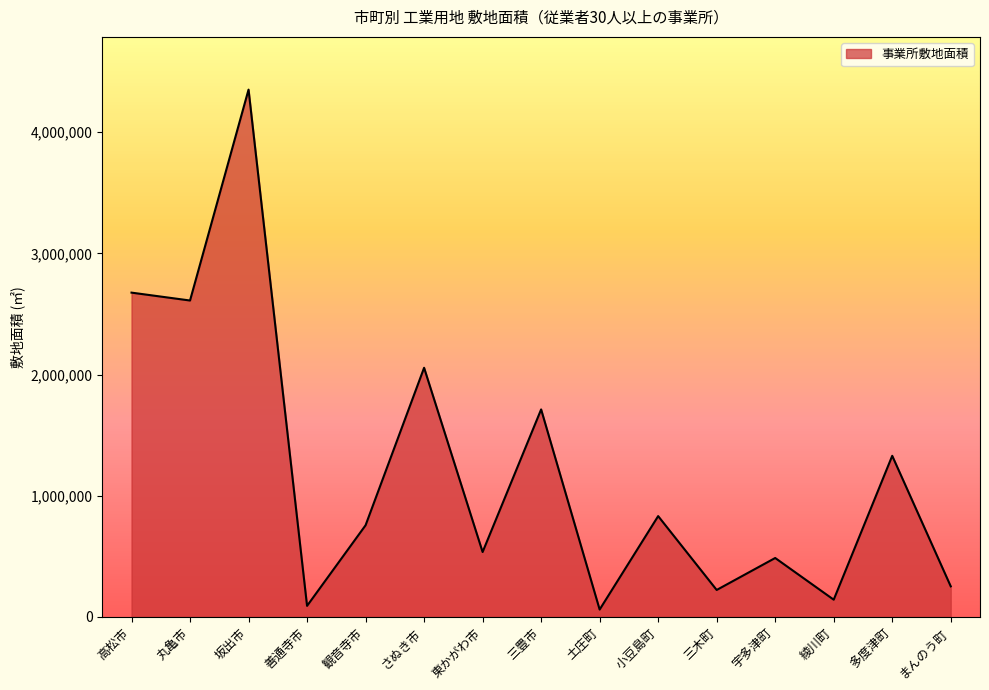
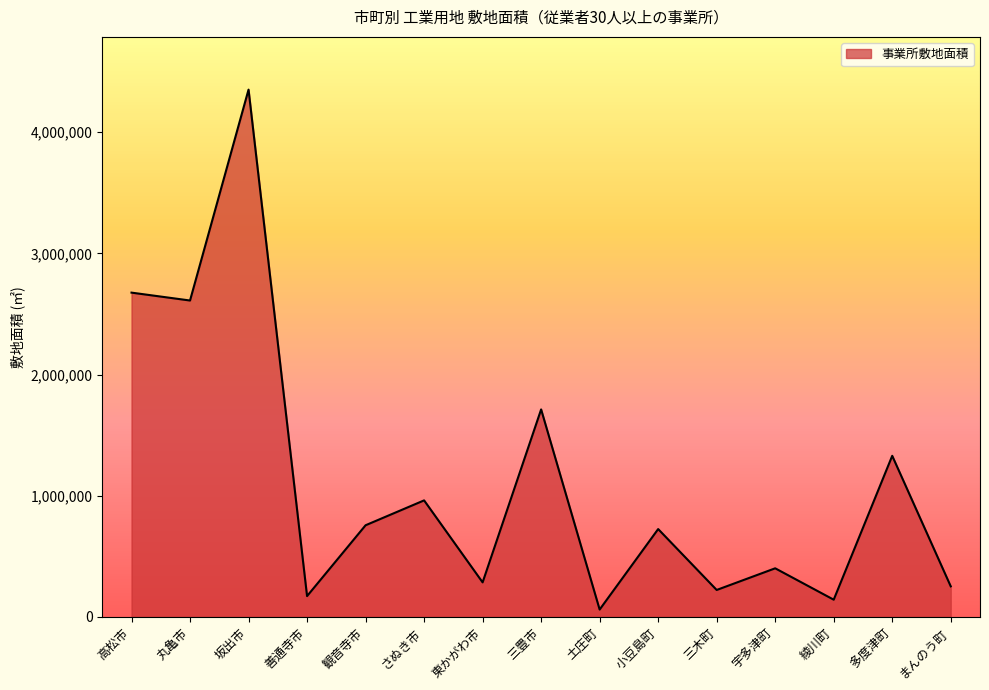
善通寺市: 90,000 -> 170,000
さぬき市: 2,060,000 -> 960,000
東かがわ市: 540,000 -> 280,000
小豆島町: 830,000 -> 720,000
宇多津町: 490,000 -> 400,000
